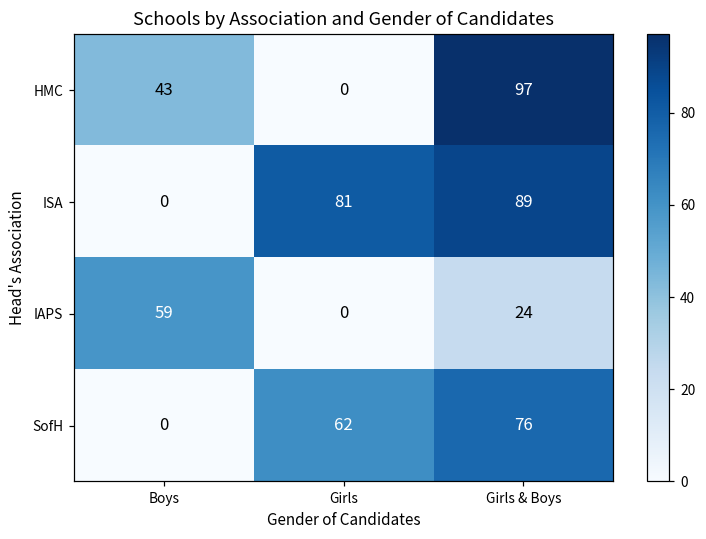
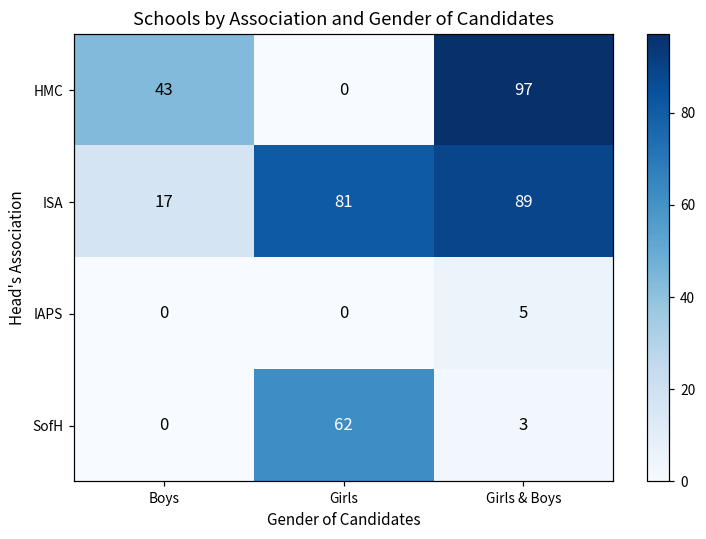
ISA, Boys: 0 -> 17
IAPS, Boys: 59 -> 0
IAPS, Girls & Boys: 24 -> 5
SofH, Girls & Boys: 76 -> 3
